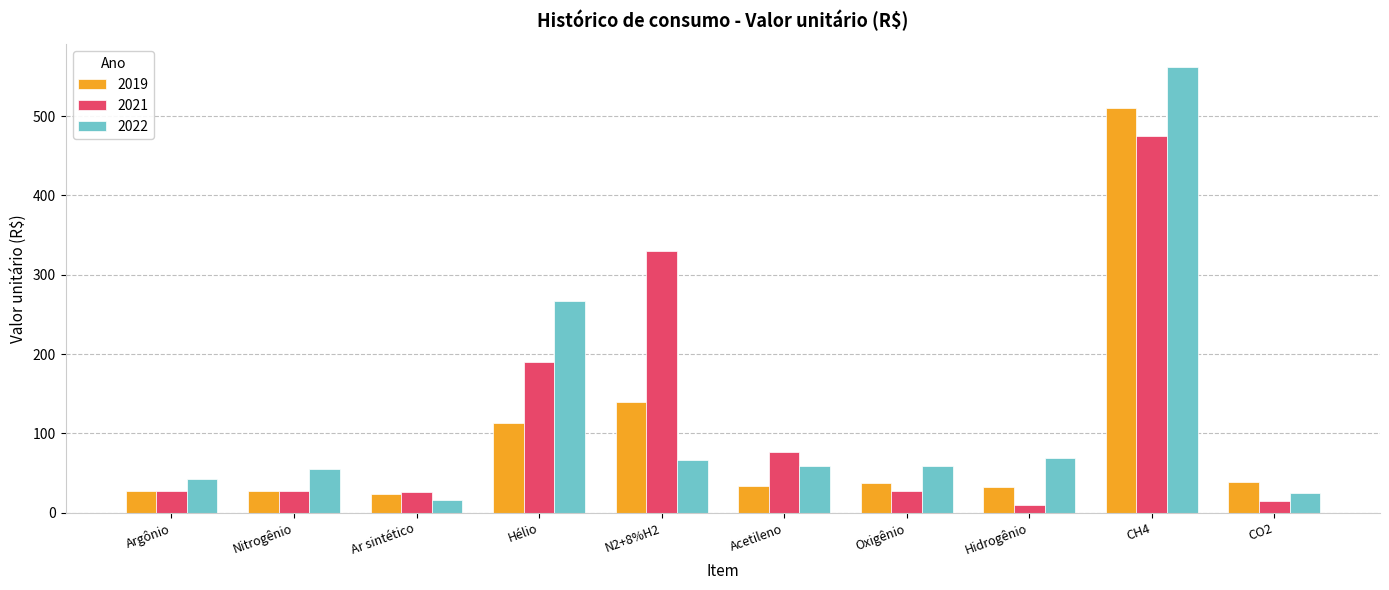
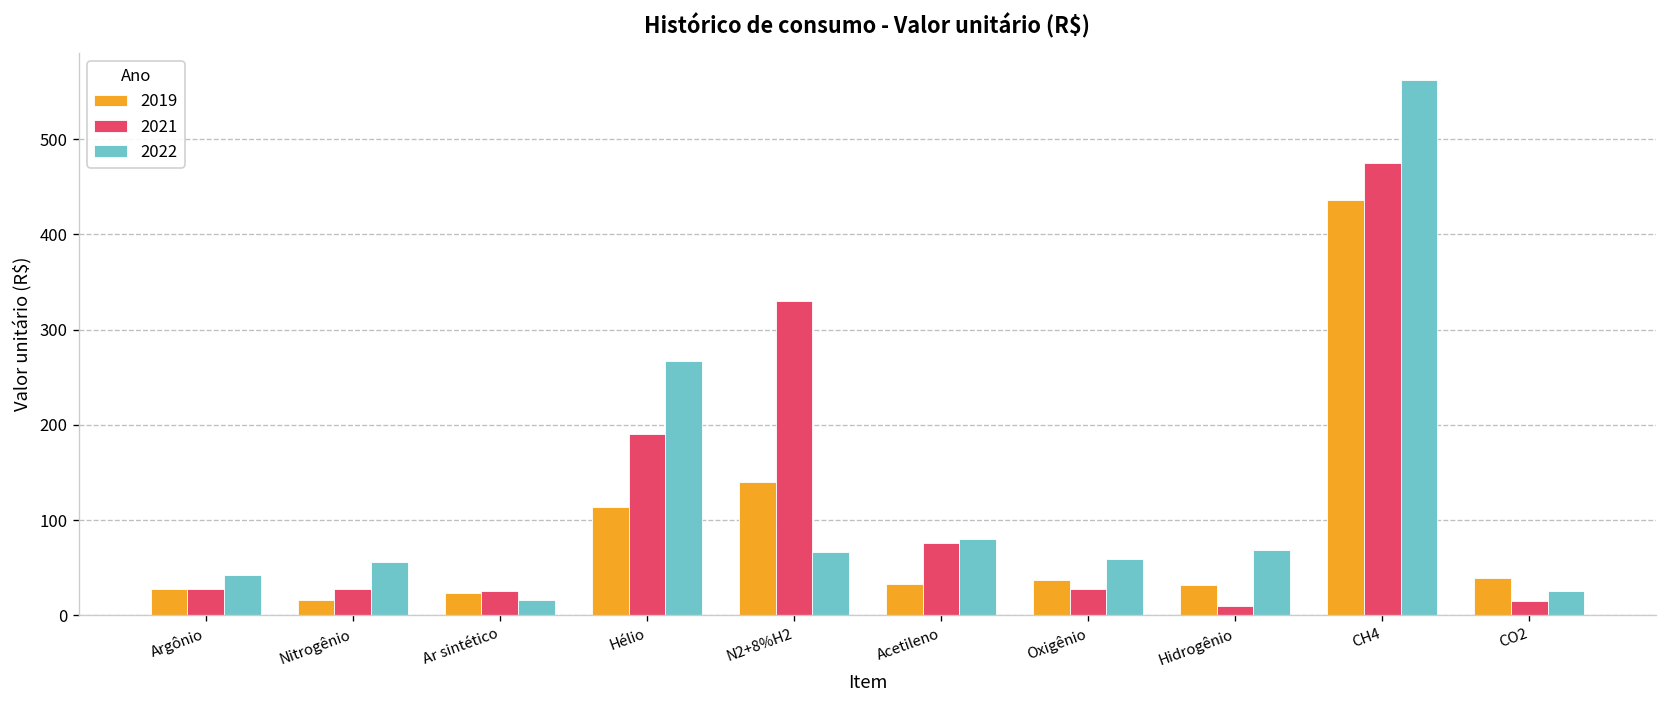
2019, Nitrogênio: 30 -> 20
2022, Acetileno: 60 -> 80
2019, CH4: 510 -> 440
